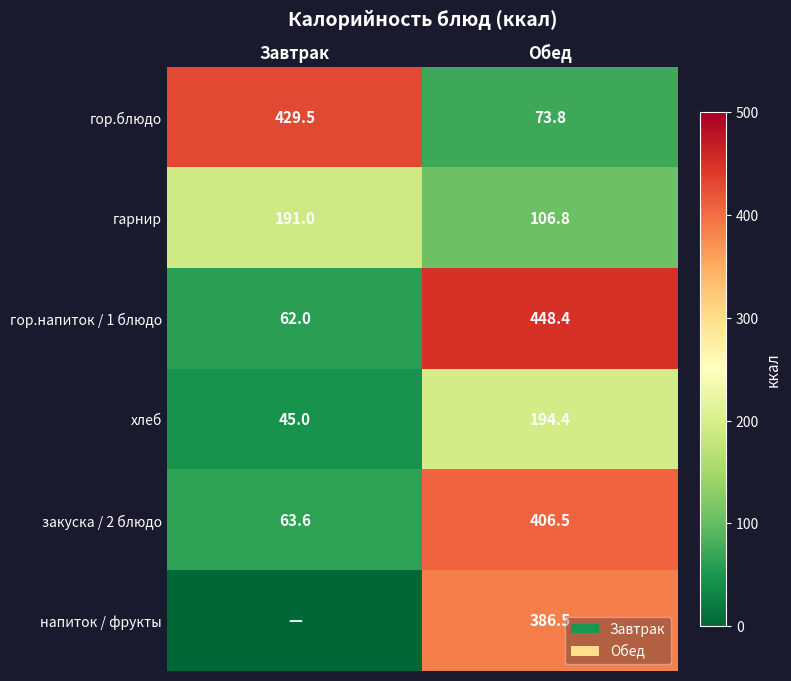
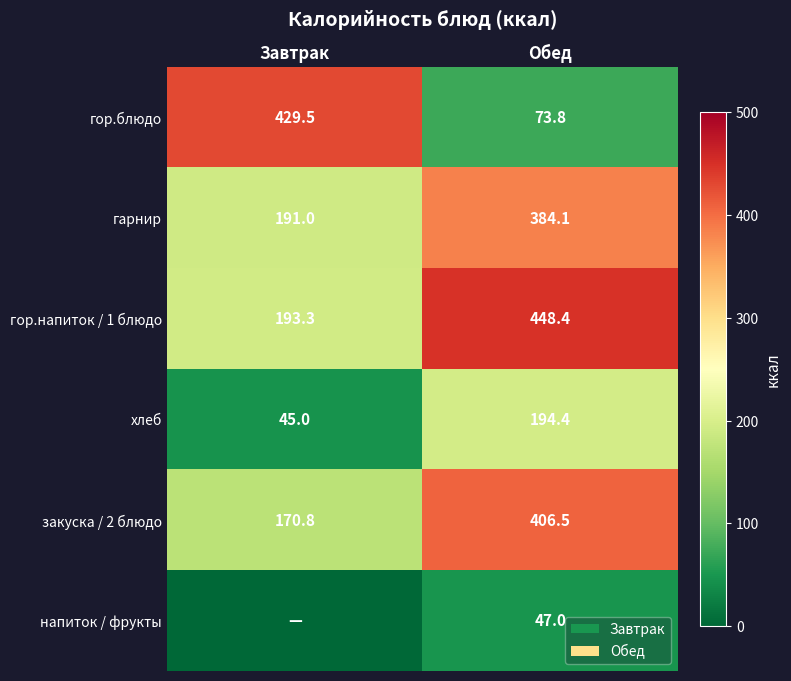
гарнир, Обед: 106.8 -> 384.1
гор.напиток / 1 блюдо, Завтрак: 62.0 -> 193.3
закуска / 2 блюдо, Завтрак: 63.6 -> 170.8
напиток / фрукты, Обед: 386.5 -> 47.0
